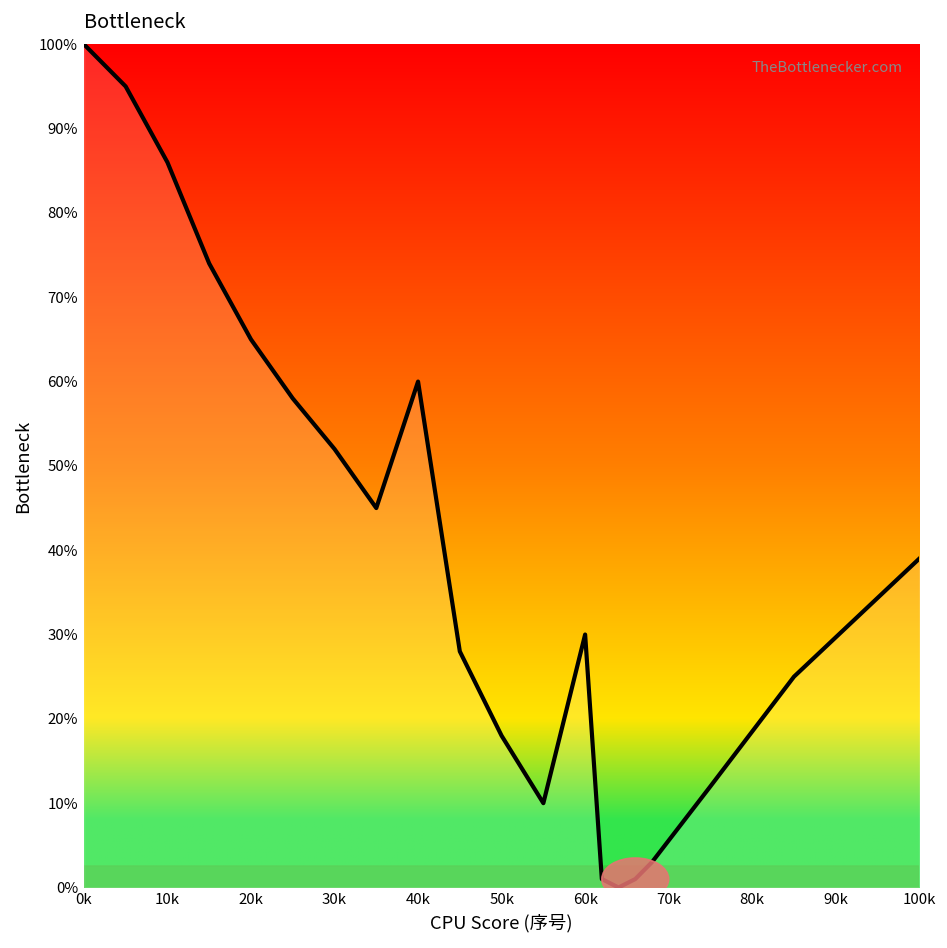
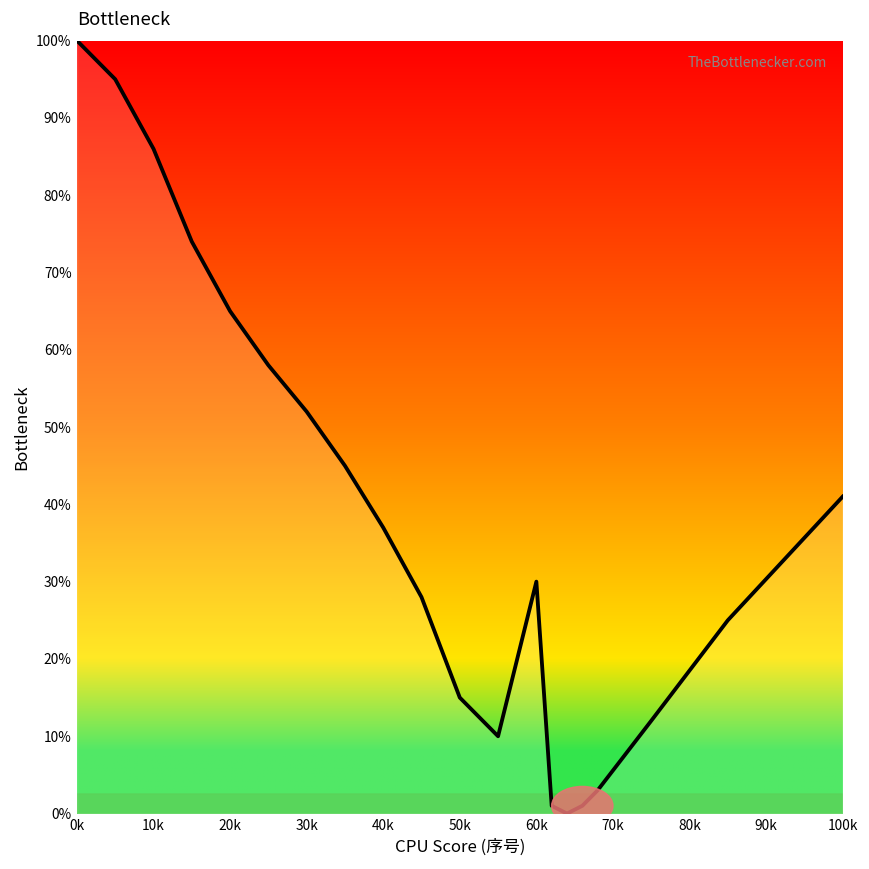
40k: 60% -> 37%
50k: 18% -> 15%
100k: 39% -> 41%
